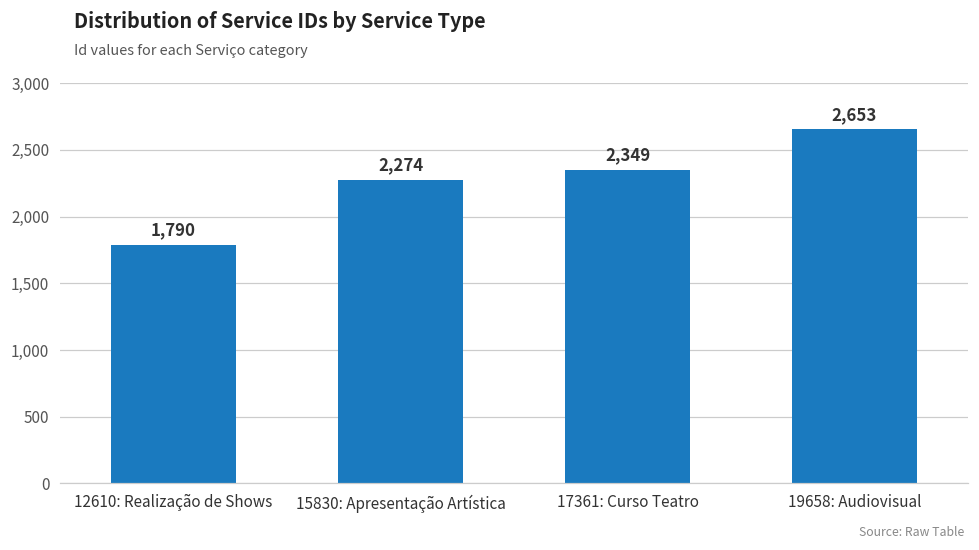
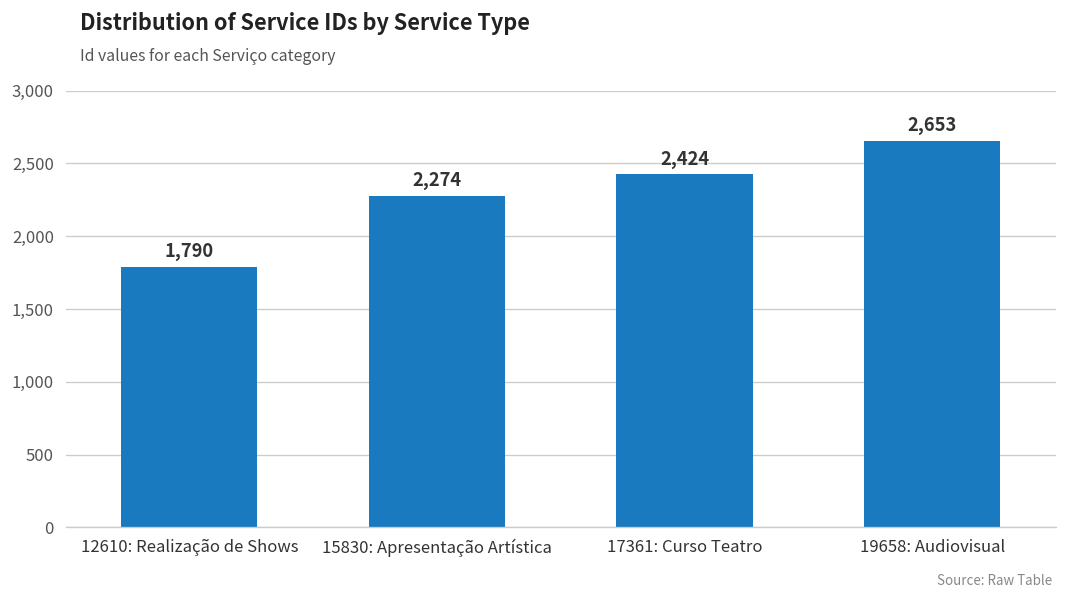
17361: Curso Teatro: 2,349 -> 2,424
